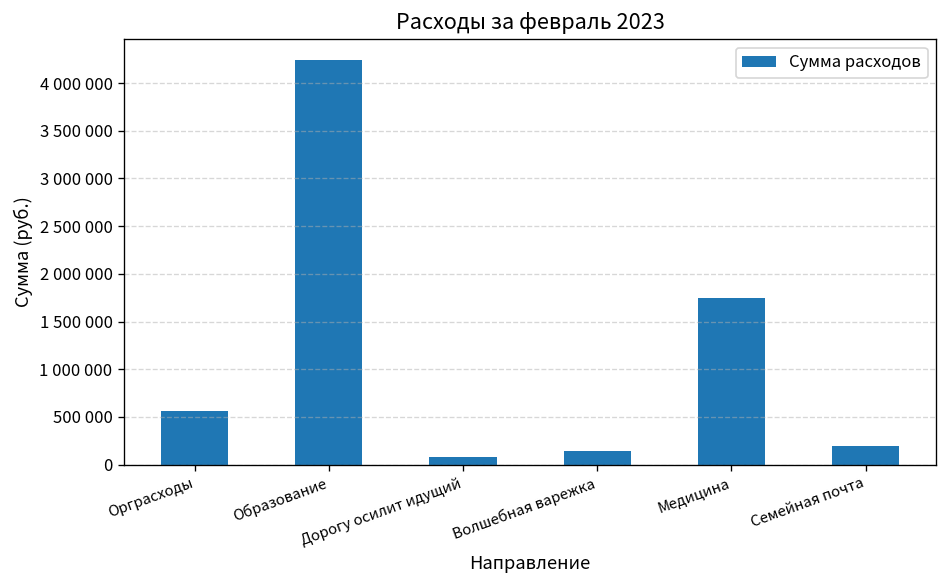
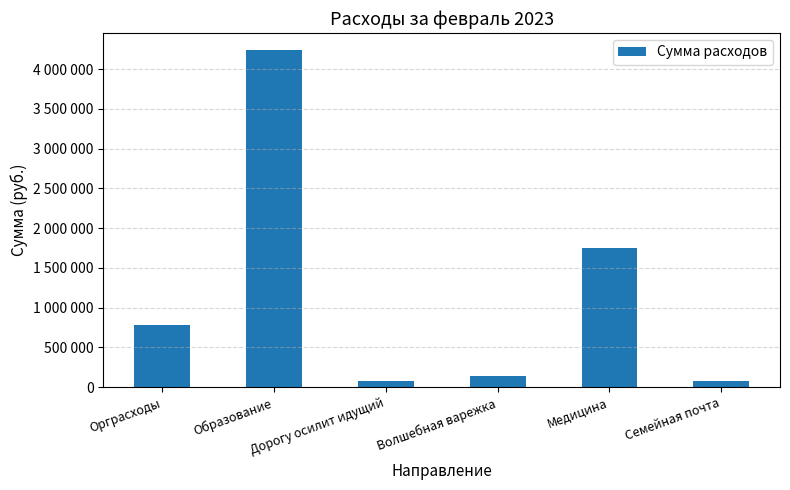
Орграсходы: 600000 -> 800000
Семейная почта: 200000 -> 100000
